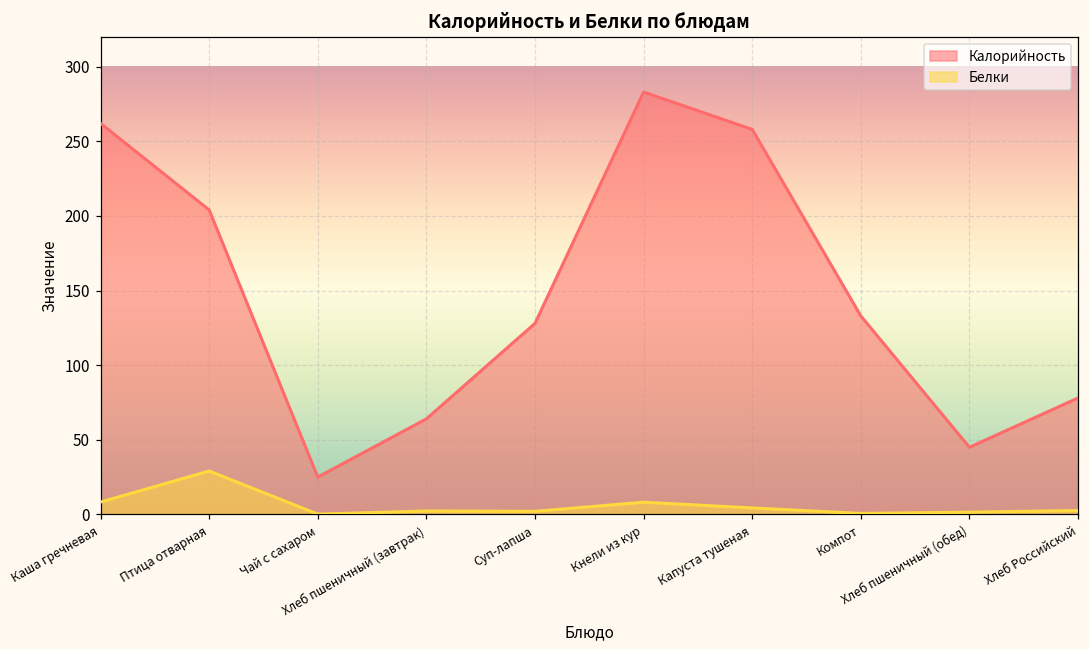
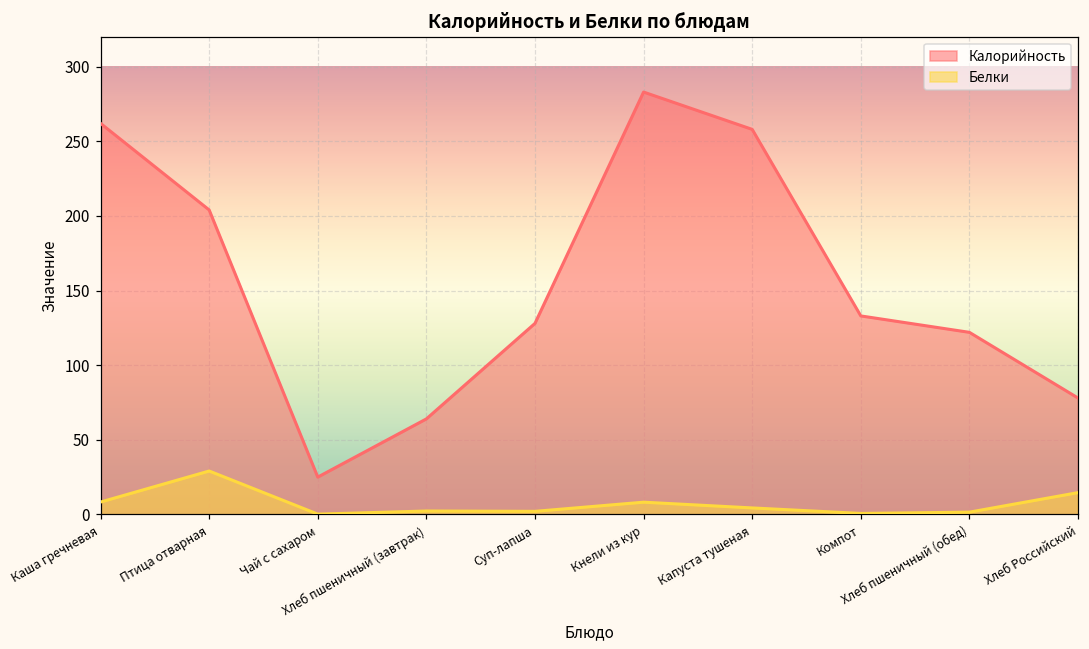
Калорийность, Хлеб пшеничный (обед): 45 -> 122
Белки, Хлеб Российский: 3 -> 15
